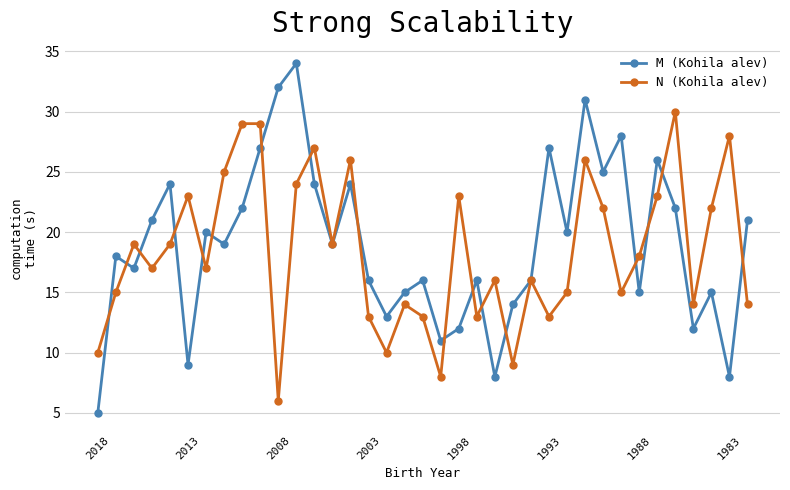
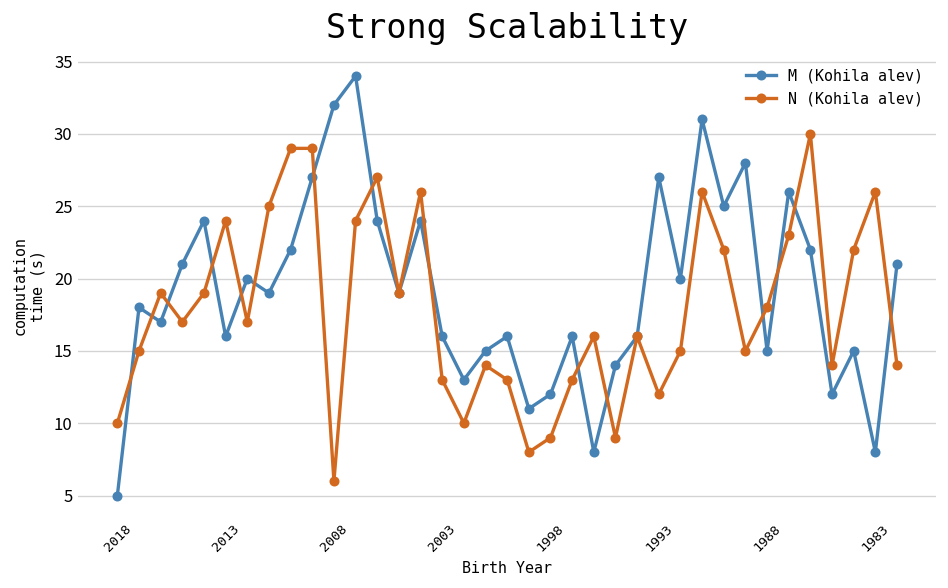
M (Kohila alev), 2013: 9 -> 16
N (Kohila alev), 2013: 23 -> 24
N (Kohila alev), 1998: 23 -> 9
N (Kohila alev), 1993: 13 -> 12
N (Kohila alev), 1983: 28 -> 26
